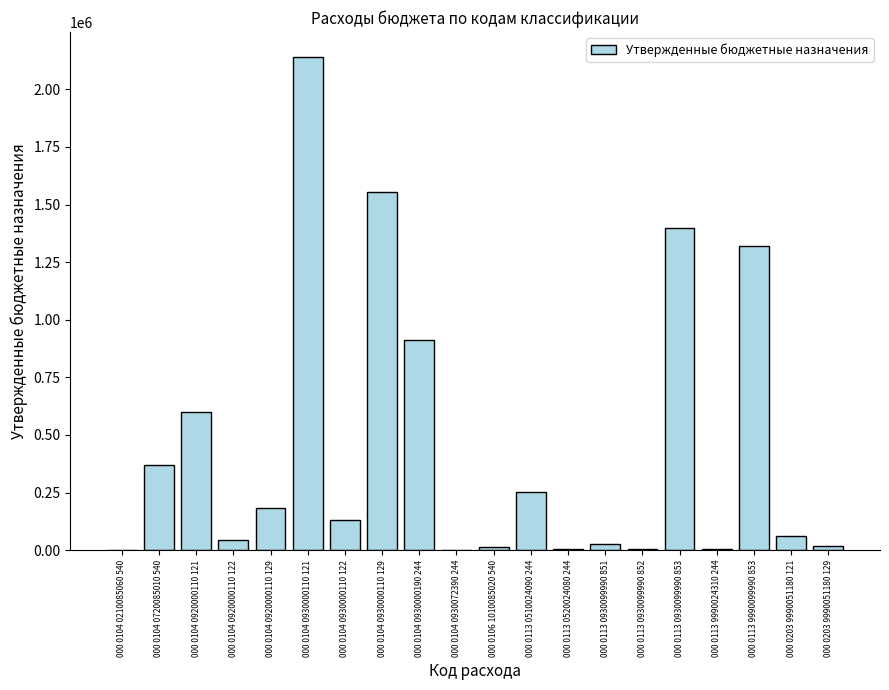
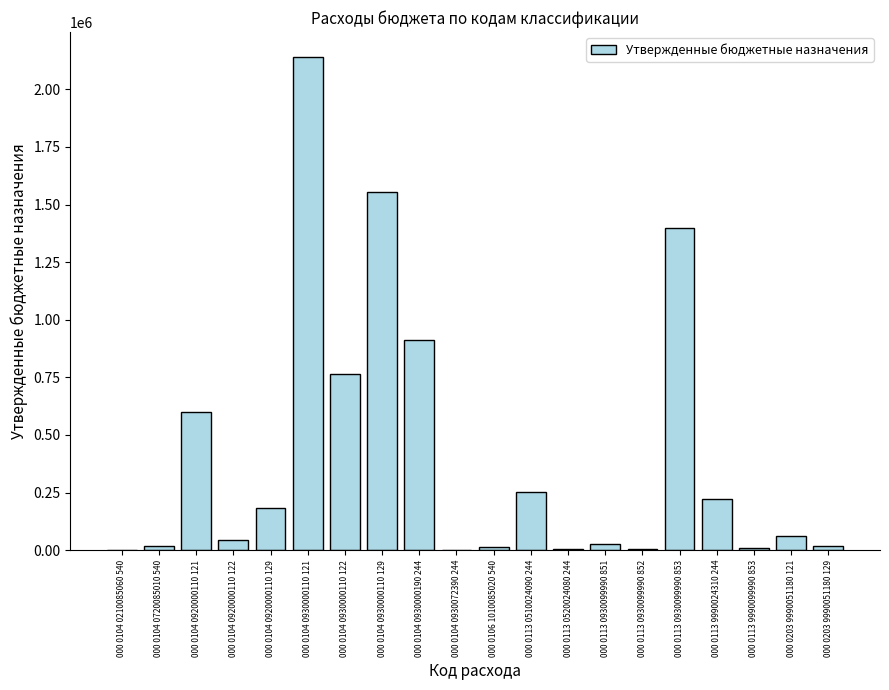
000 0104 0720085010 540: 370000 -> 20000
000 0104 0930000110 122: 130000 -> 760000
000 0113 9990024310 244: 0 -> 220000
000 0113 9990099990 853: 1320000 -> 10000
